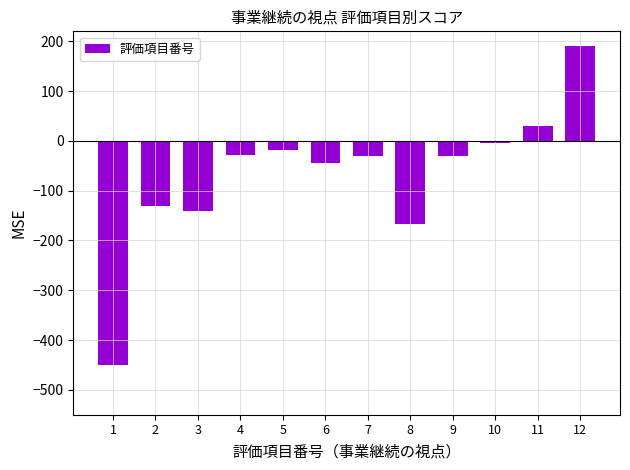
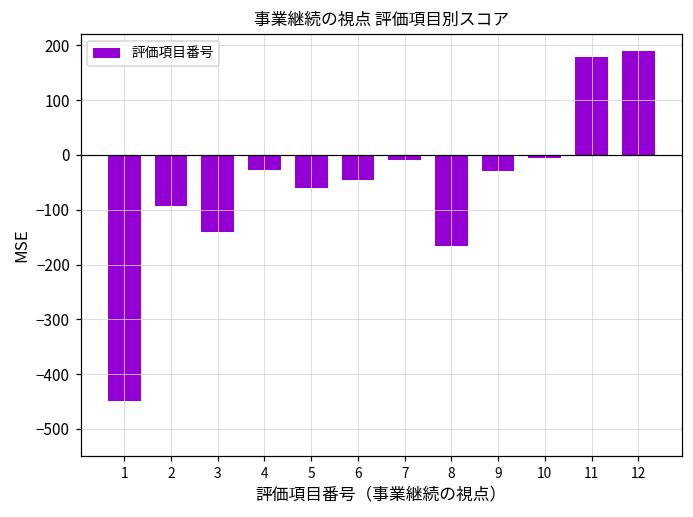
2: -130 -> -90
5: -20 -> -60
7: -30 -> -10
11: 30 -> 180
